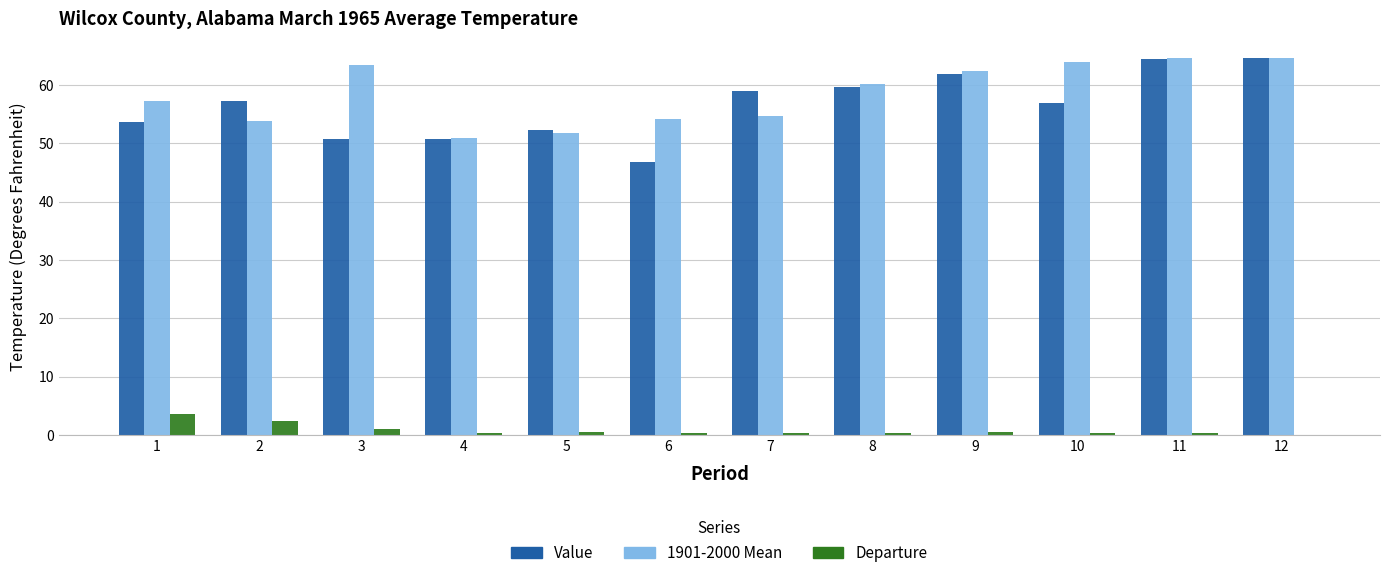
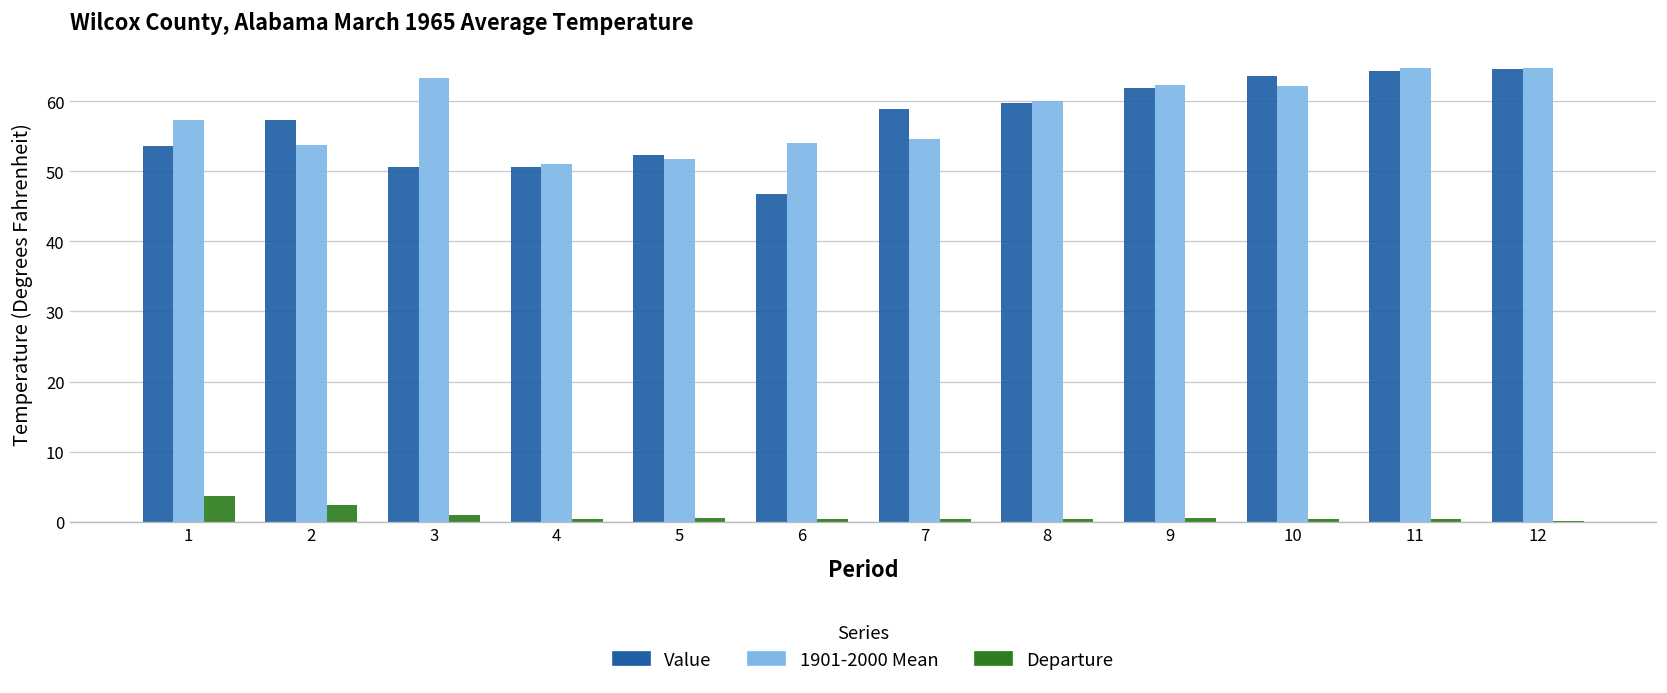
Value, 10: 57 -> 64
1901-2000 Mean, 10: 64 -> 62
